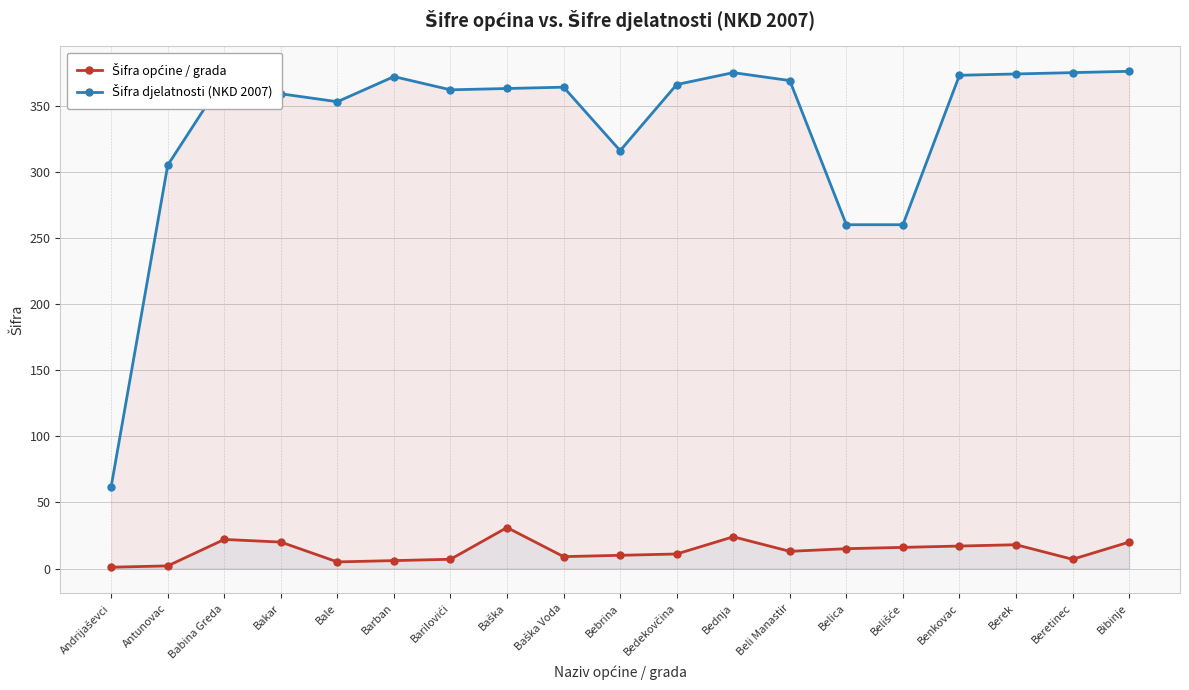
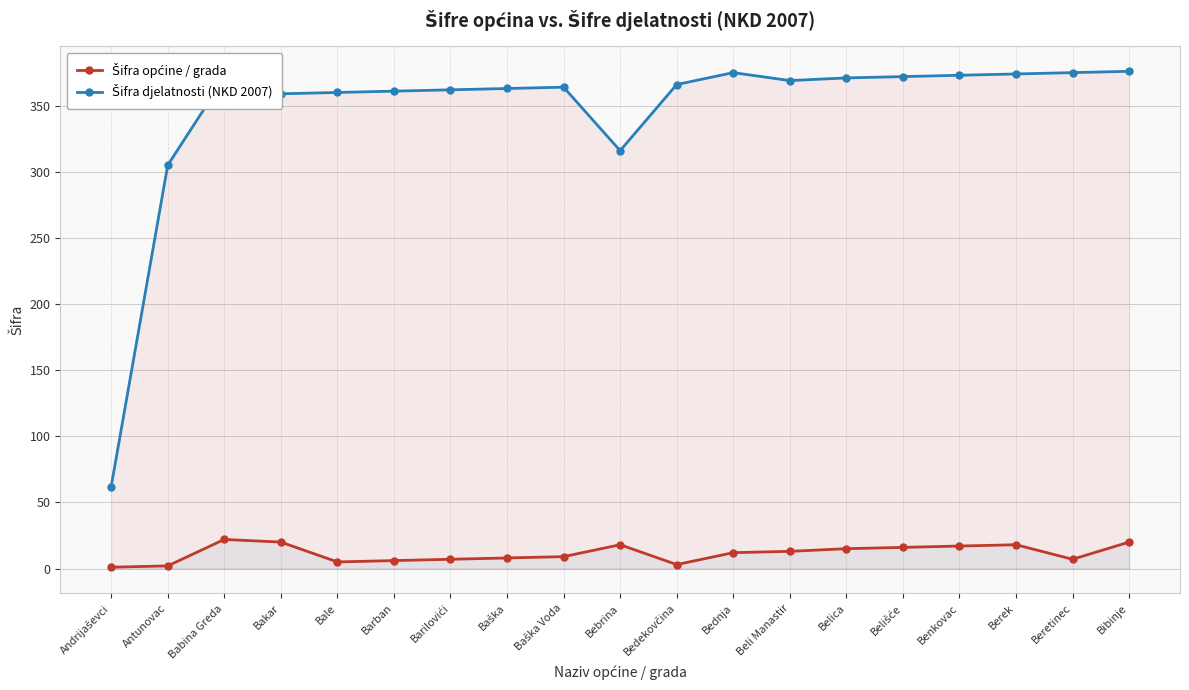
Šifra djelatnosti (NKD 2007), Bale: 353 -> 360
Šifra djelatnosti (NKD 2007), Barban: 372 -> 361
Šifra općine / grada, Baška: 31 -> 8
Šifra općine / grada, Bebrina: 10 -> 18
Šifra općine / grada, Bedekovčina: 11 -> 3
Šifra općine / grada, Bednja: 24 -> 12
Šifra djelatnosti (NKD 2007), Belica: 260 -> 371
Šifra djelatnosti (NKD 2007), Belišće: 260 -> 372
